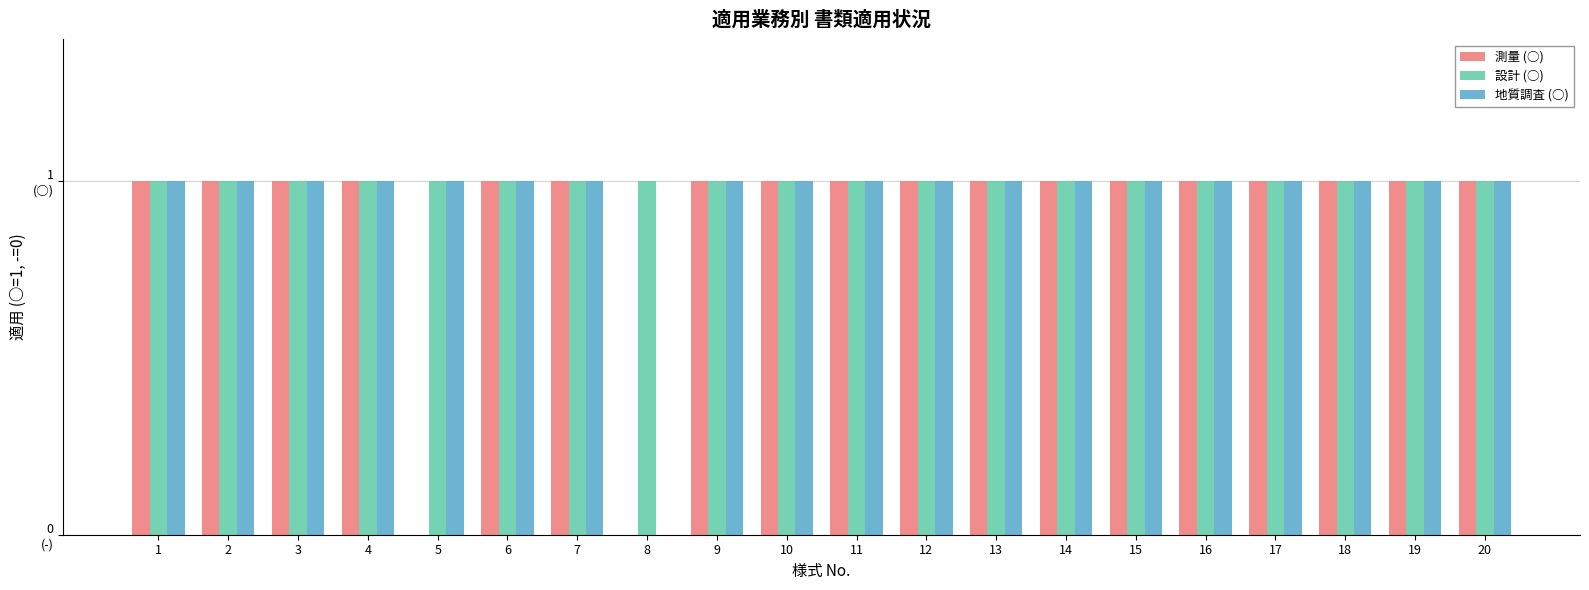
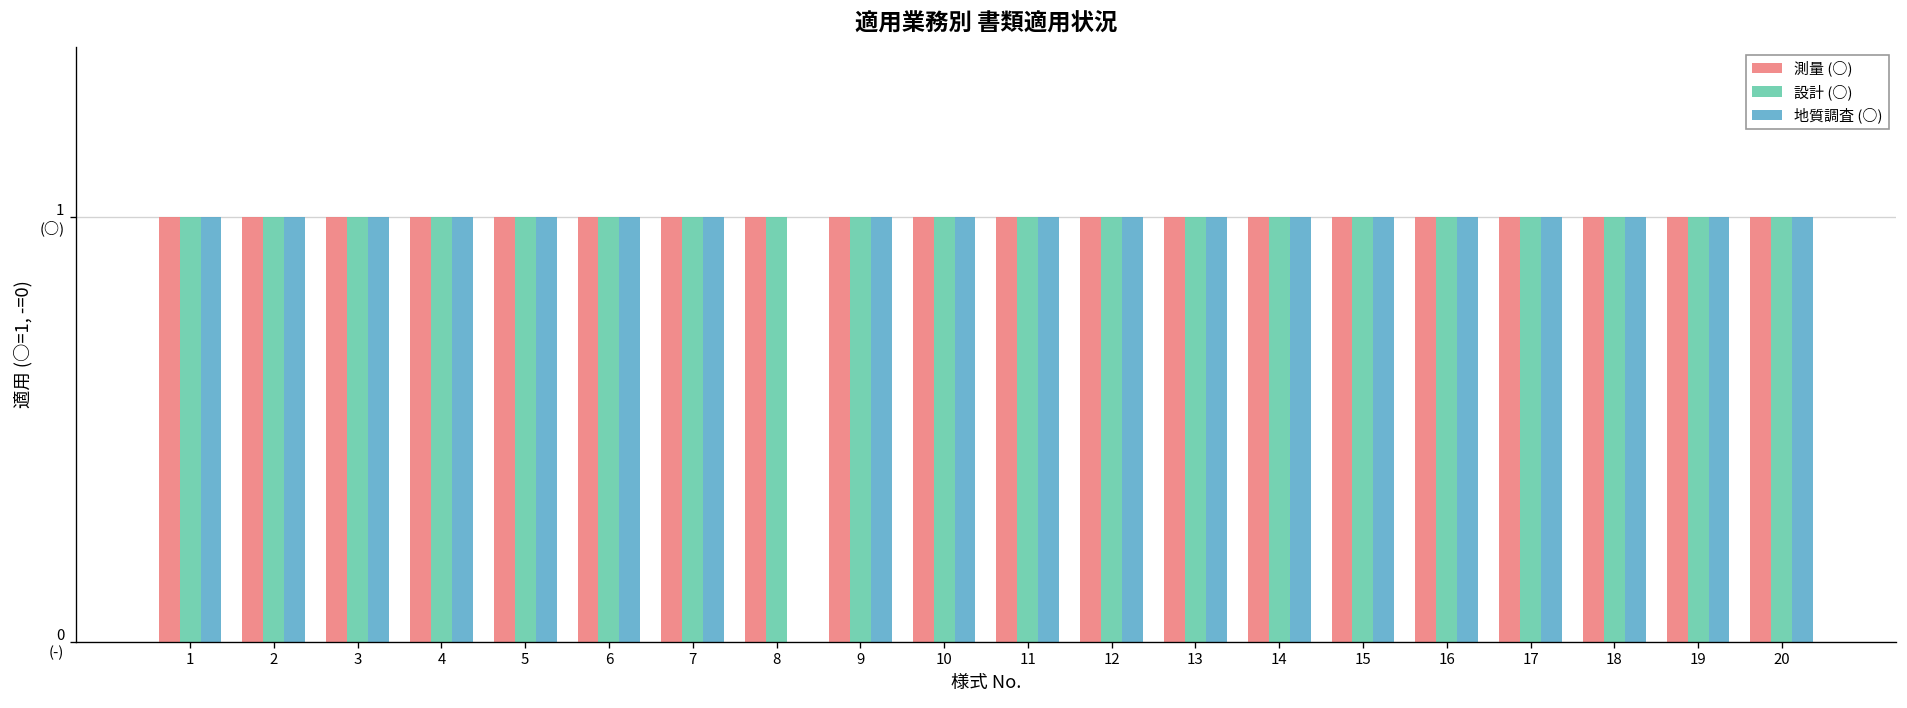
測量 (○), 5: 0 (○) -> 1 (○)
測量 (○), 8: 0 (○) -> 1 (○)
